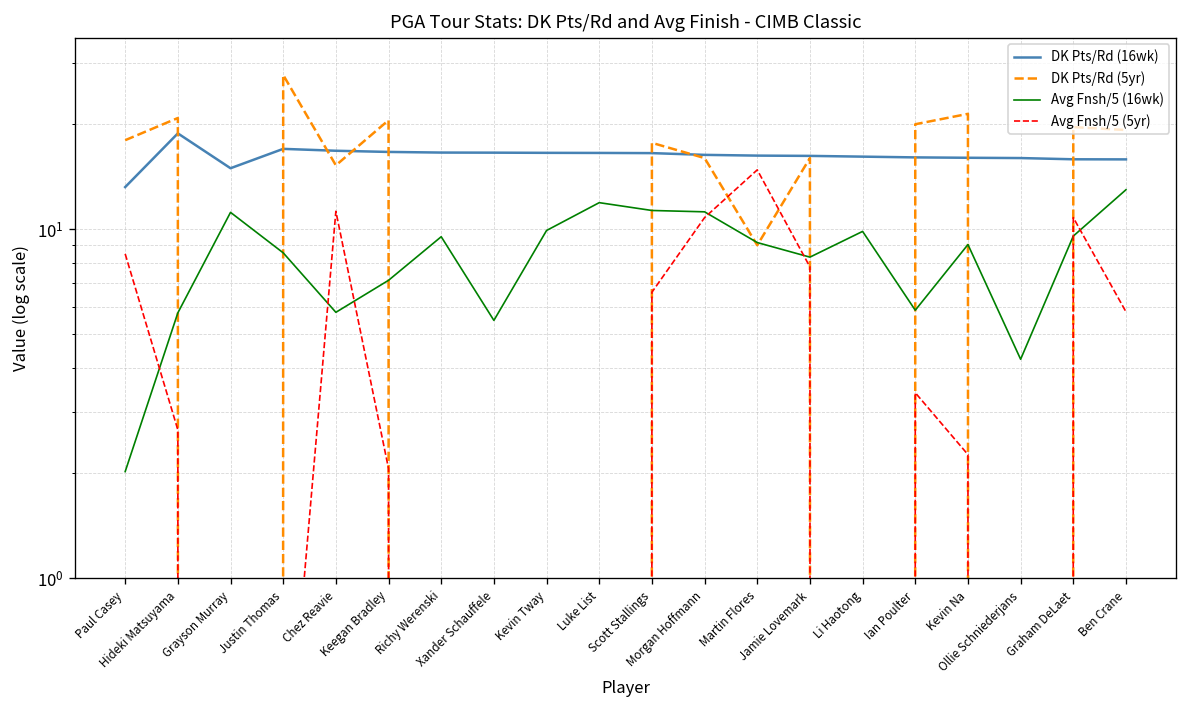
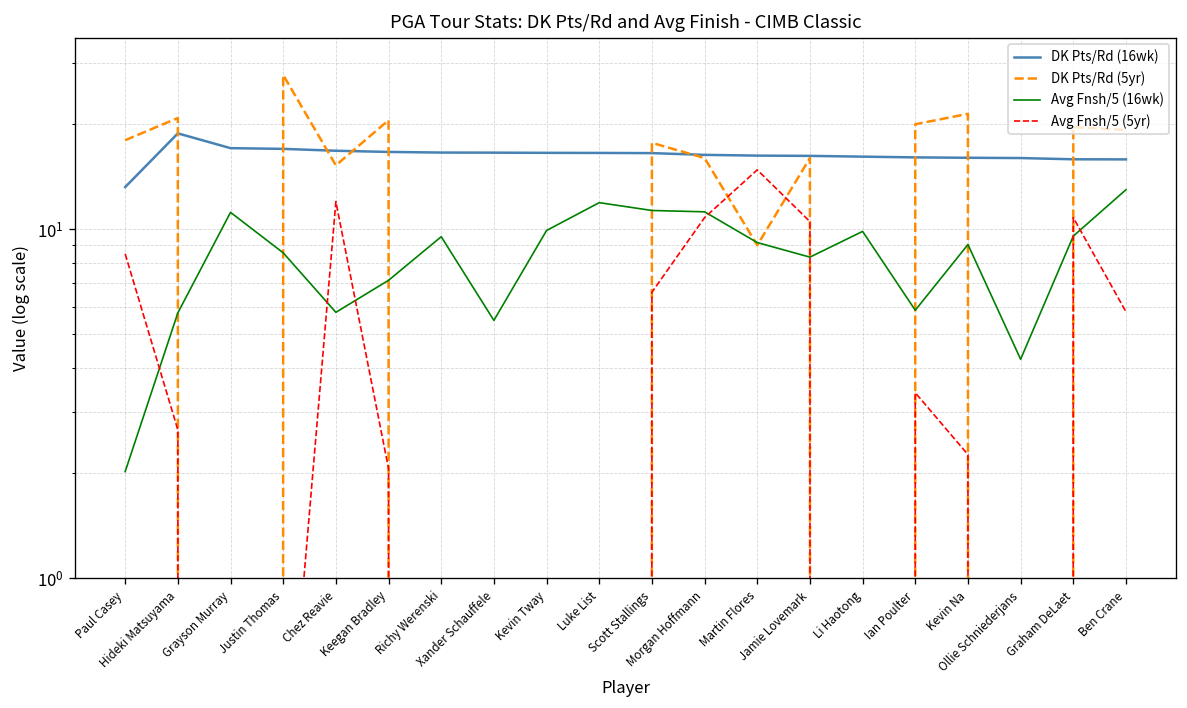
DK Pts/Rd (16wk), Grayson Murray: 15 -> 17
Avg Fnsh/5 (5yr), Chez Reavie: 11.3 -> 12.0
Avg Fnsh/5 (5yr), Jamie Lovemark: 7.8 -> 10.5
